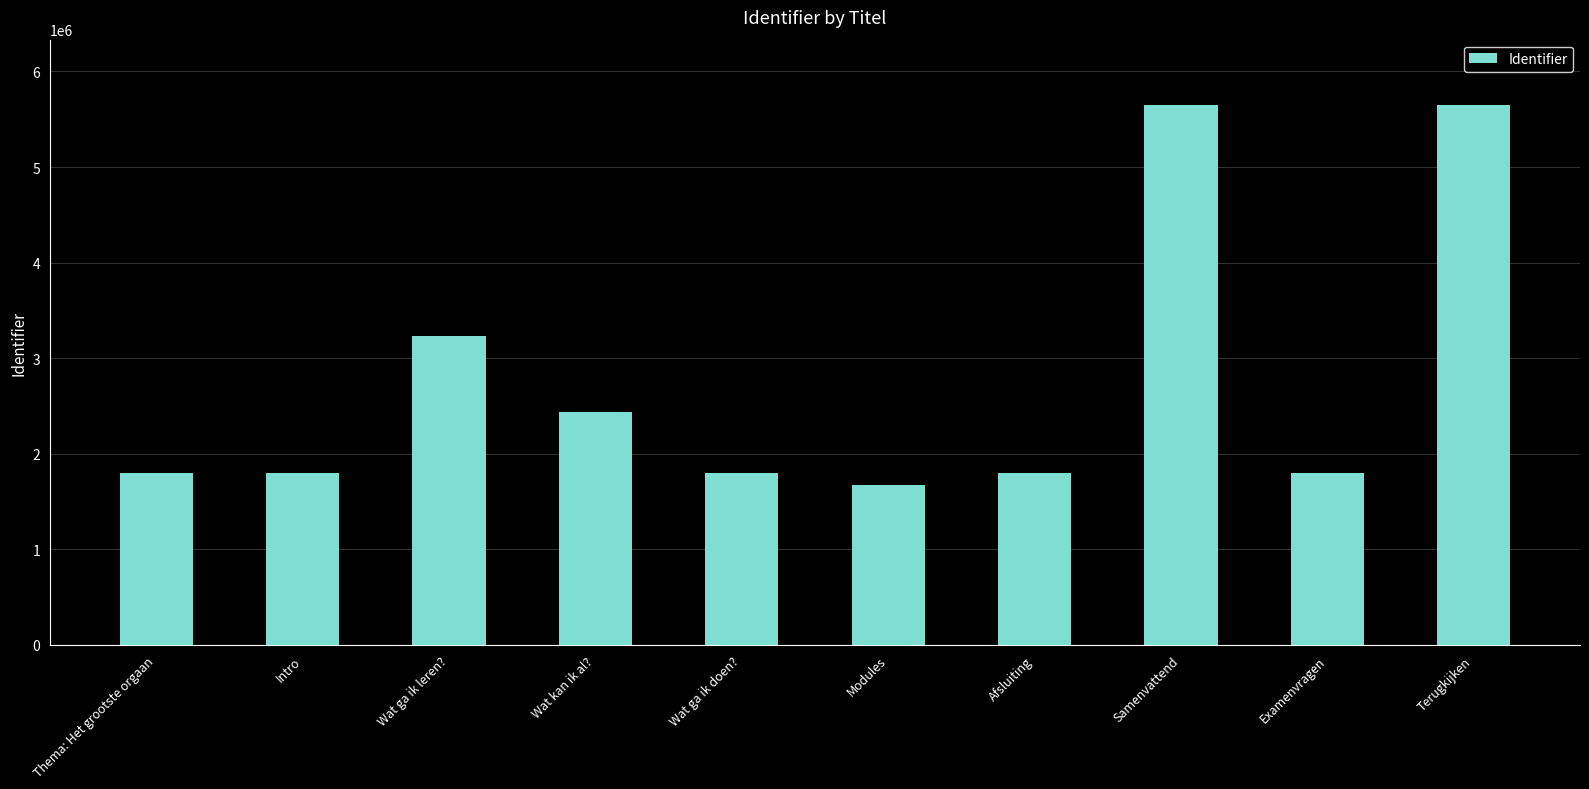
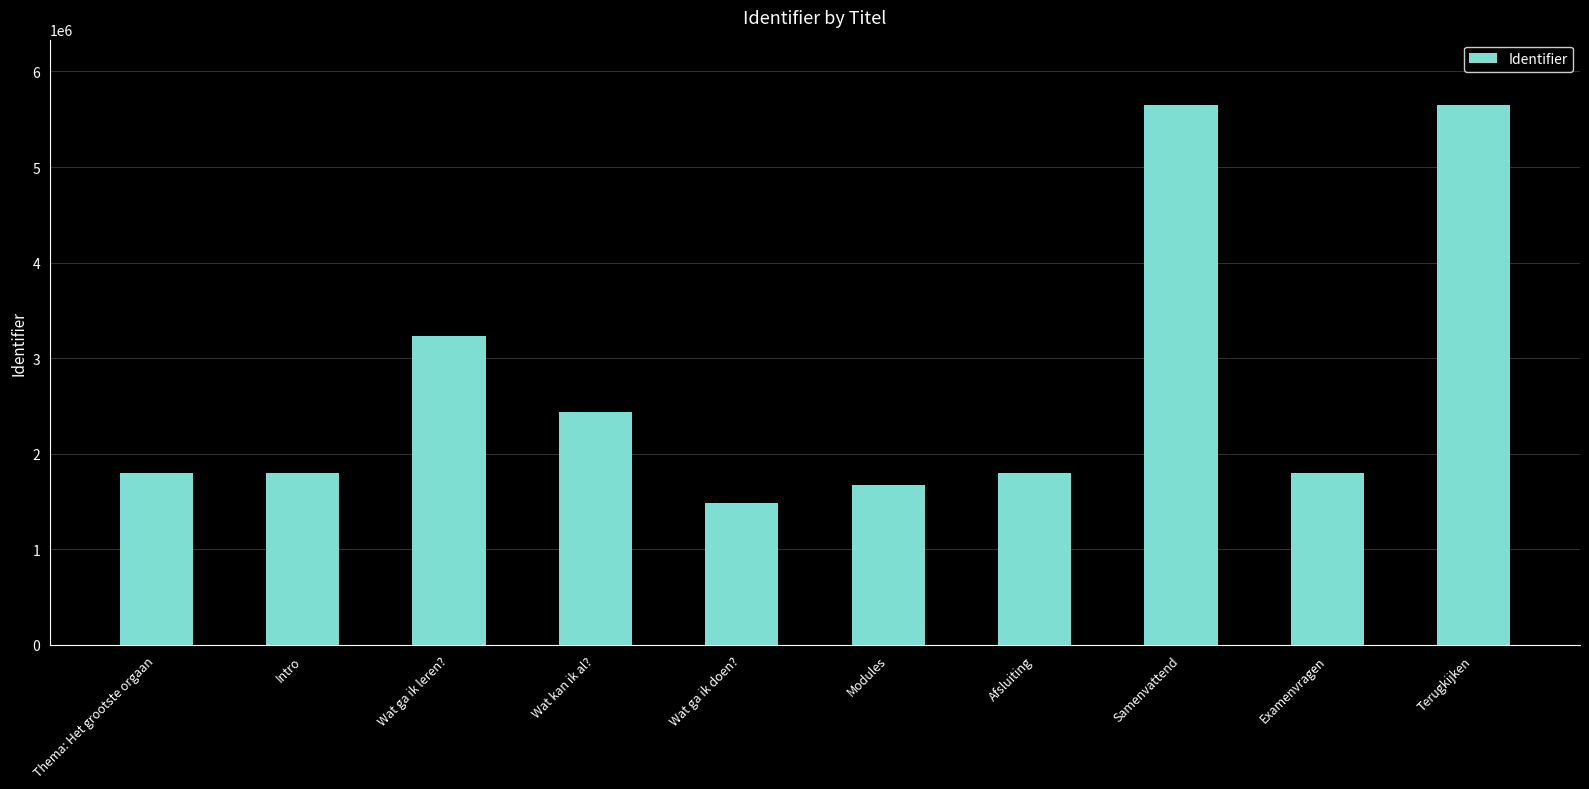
Wat ga ik doen?: 1800000 -> 1500000
